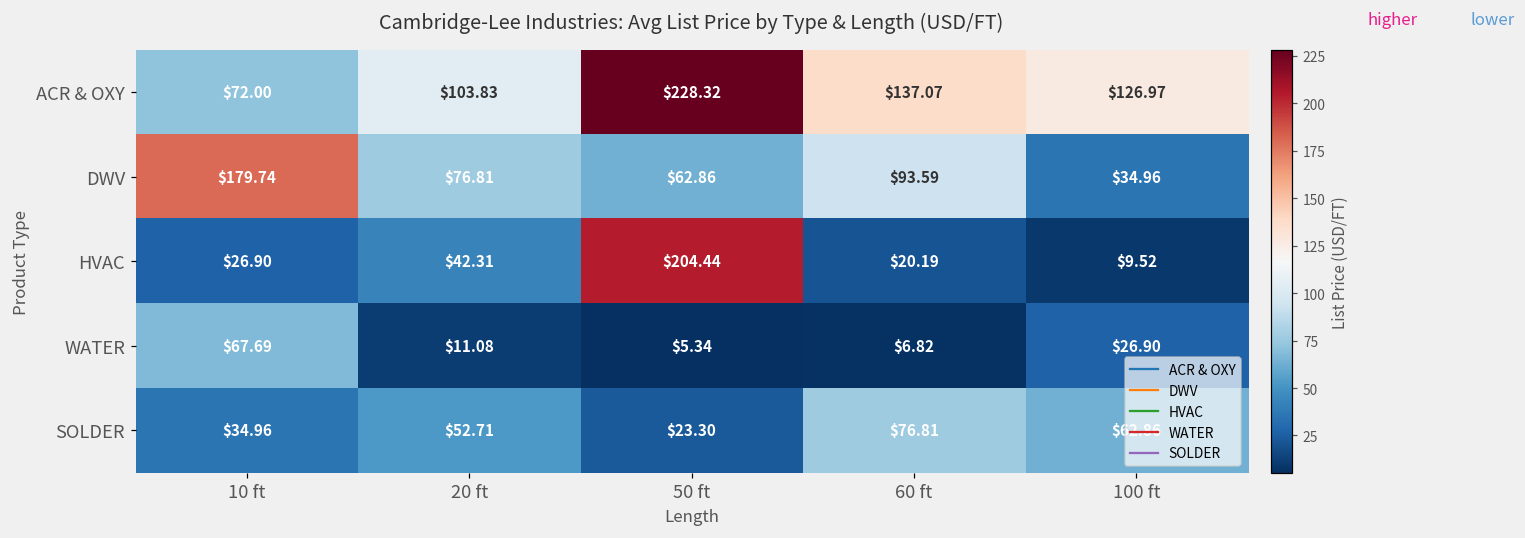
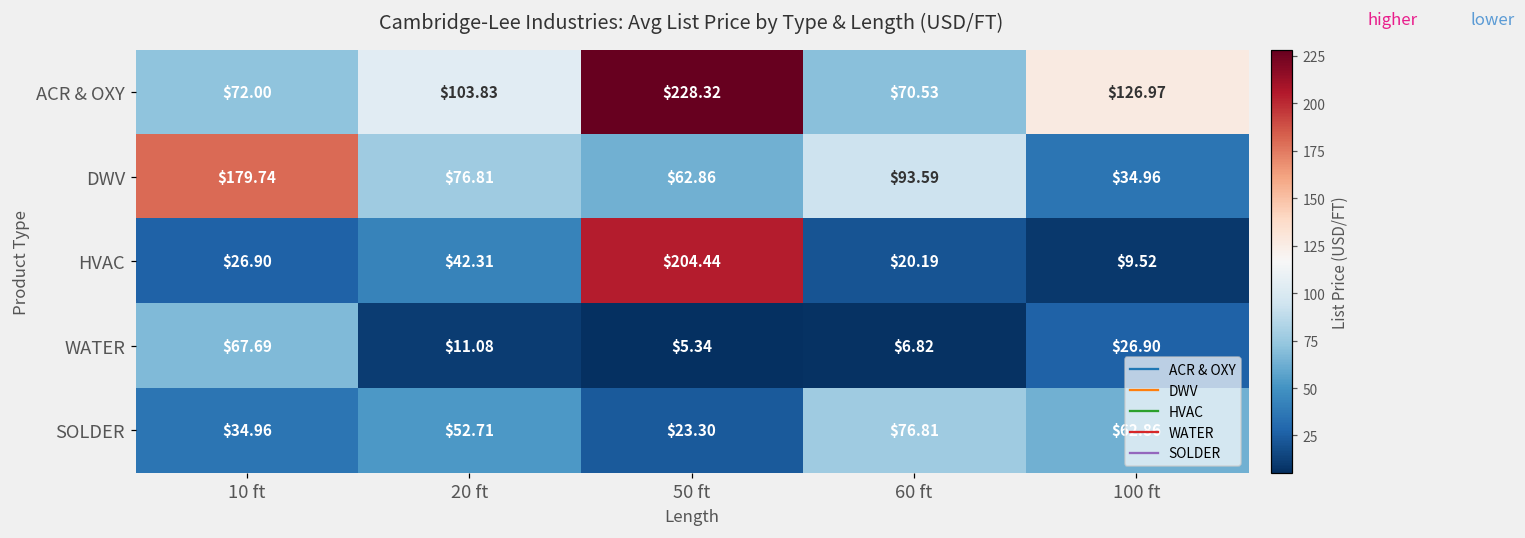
ACR & OXY, 60 ft: $137.07 -> $70.53
